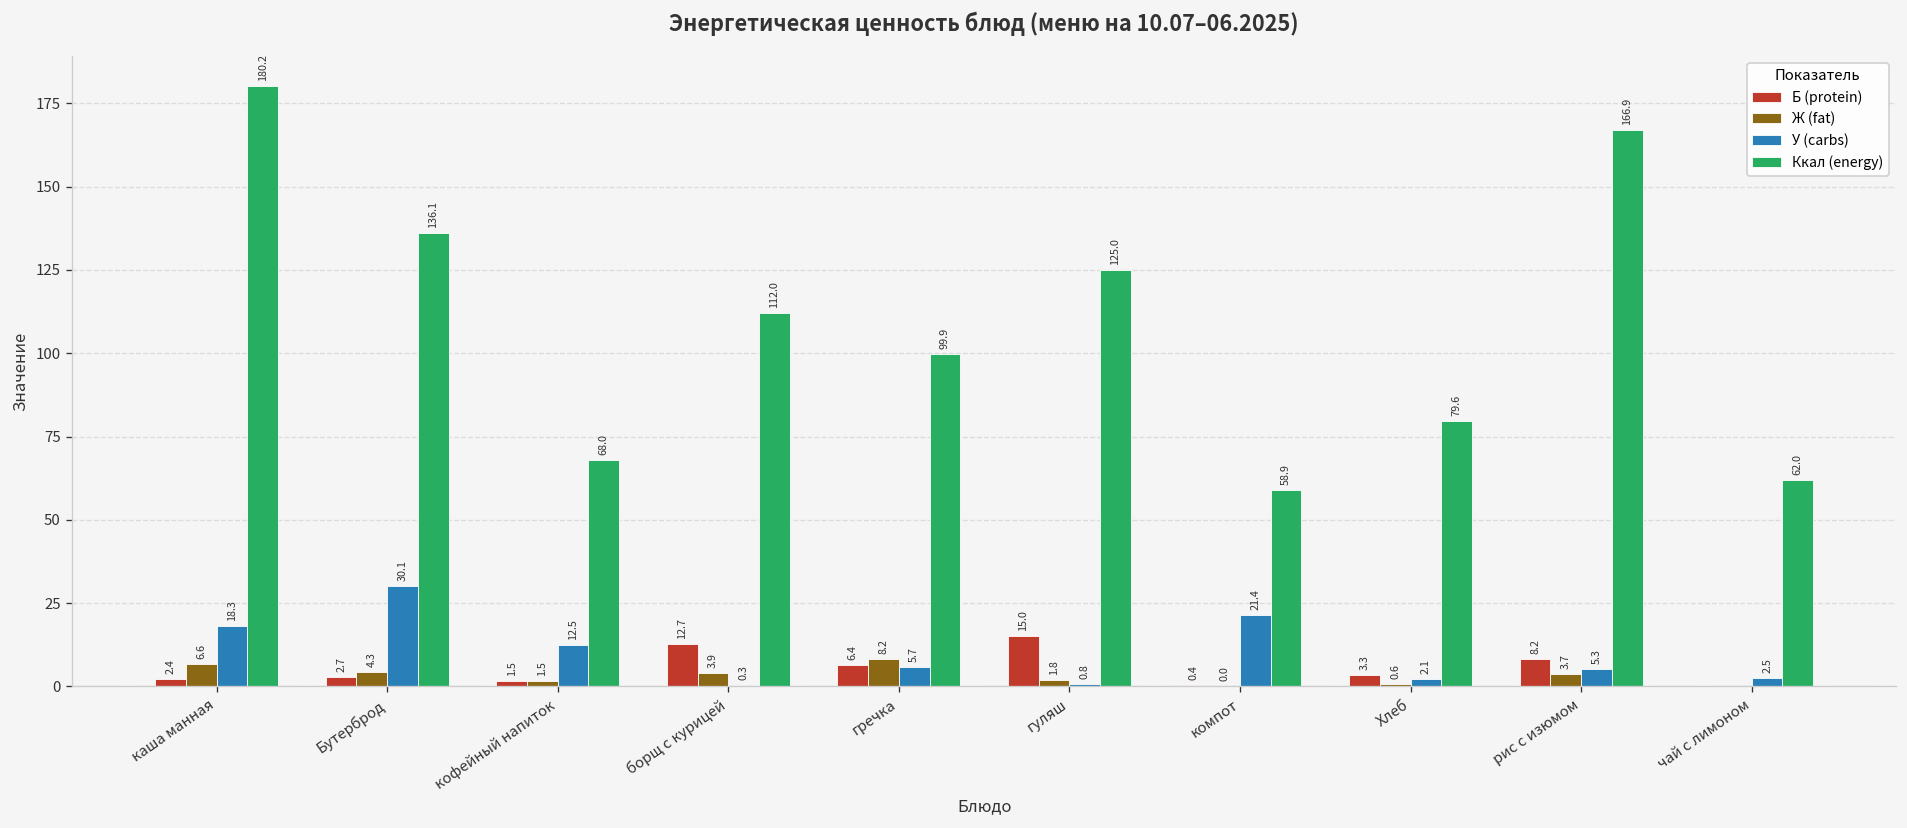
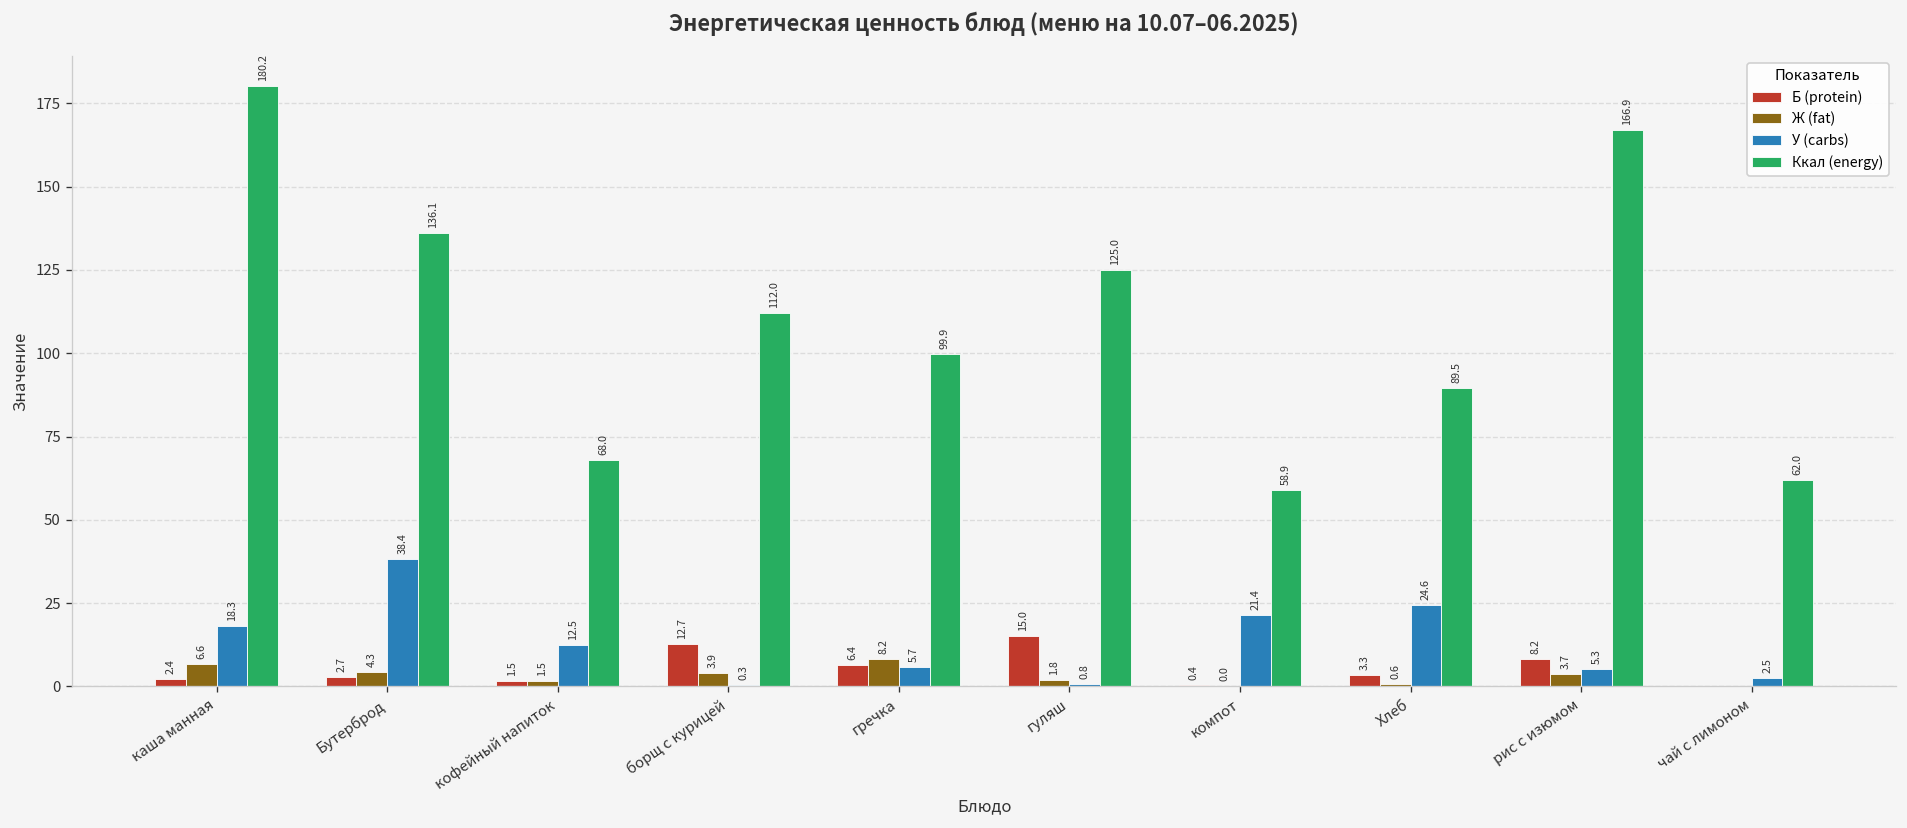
У (carbs), Бутерброд: 30.1 -> 38.4
У (carbs), Хлеб: 2.1 -> 24.6
Ккал (energy), Хлеб: 79.6 -> 89.5
